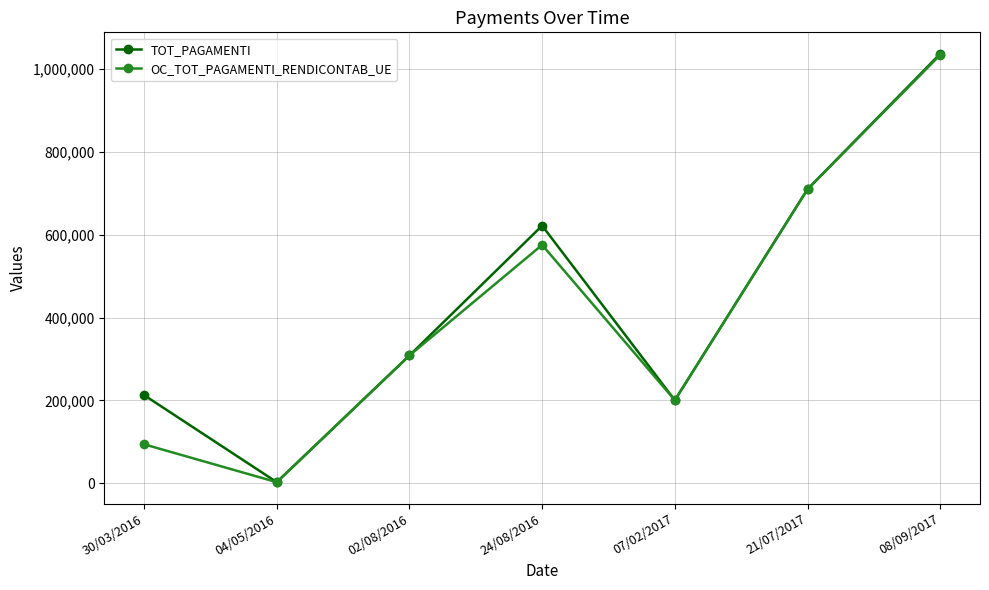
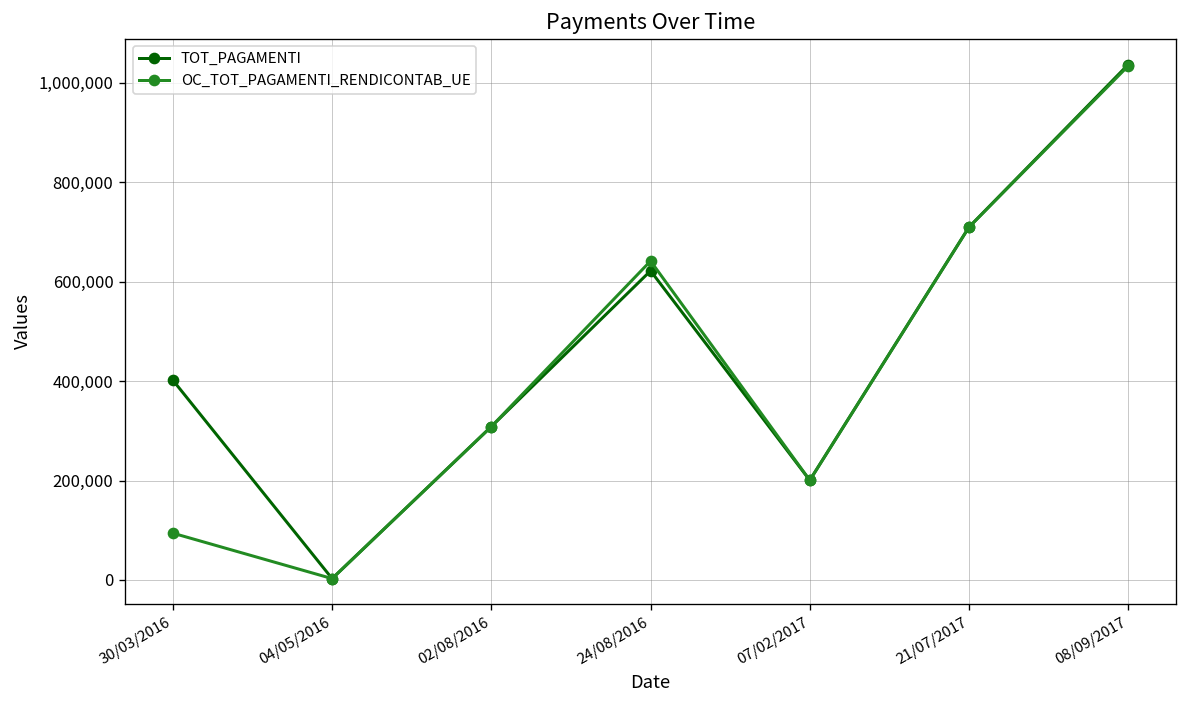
TOT_PAGAMENTI, 30/03/2016: 210,000 -> 400,000
OC_TOT_PAGAMENTI_RENDICONTAB_UE, 24/08/2016: 580,000 -> 640,000
